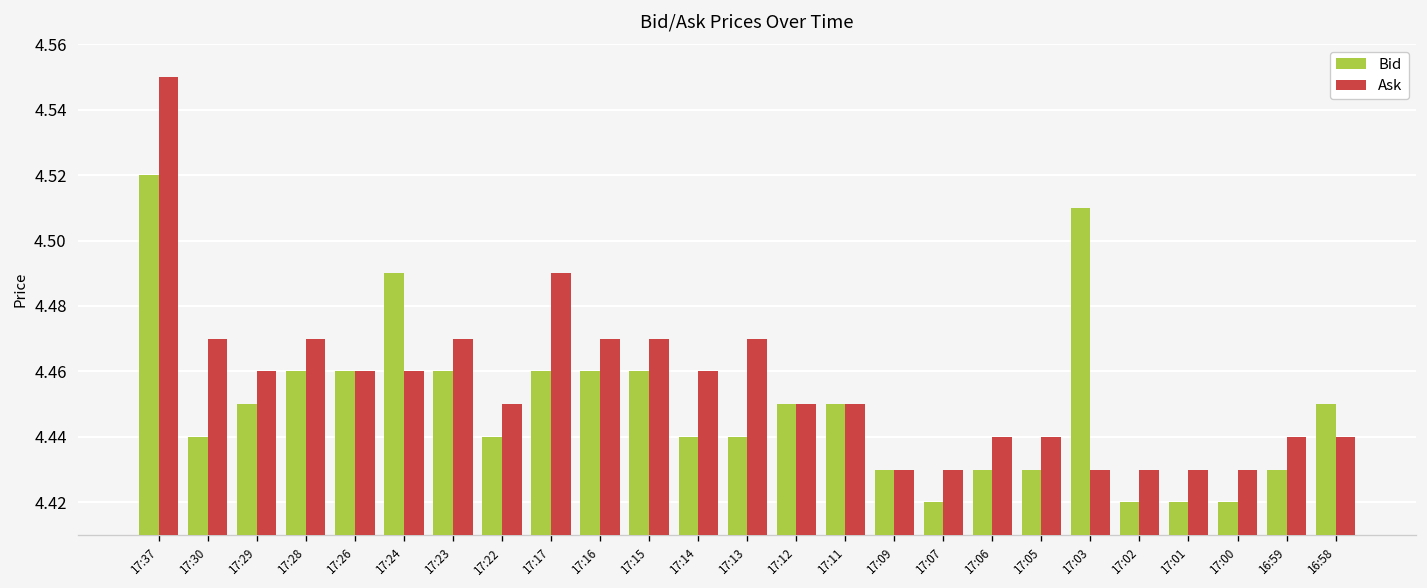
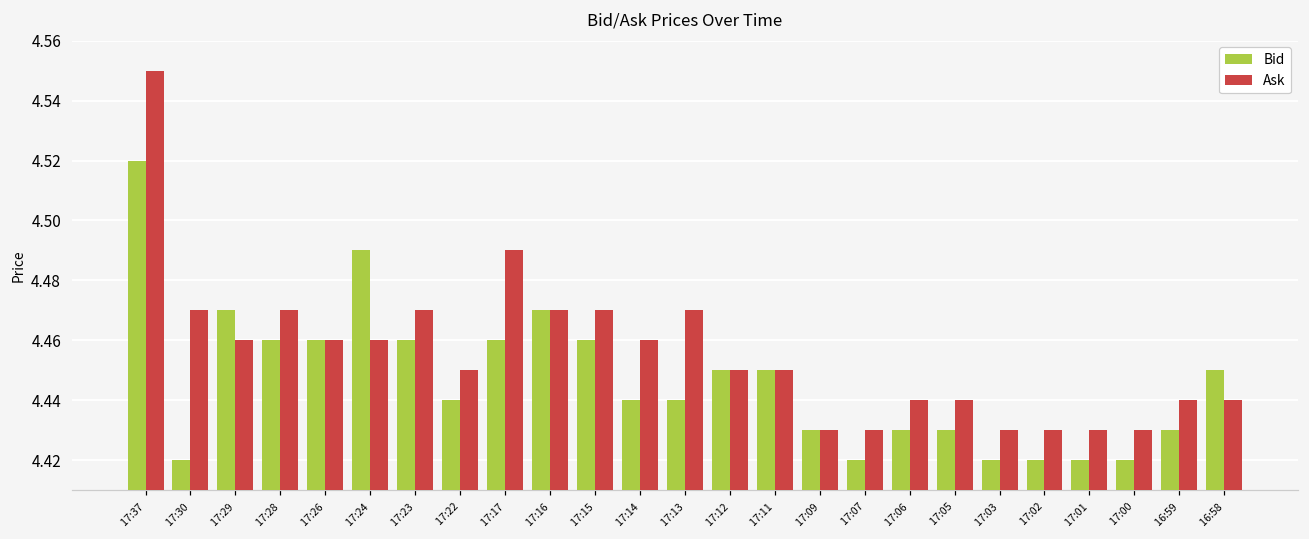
Bid, 17:30: 4.44 -> 4.42
Bid, 17:29: 4.45 -> 4.47
Bid, 17:16: 4.46 -> 4.47
Bid, 17:03: 4.51 -> 4.42
